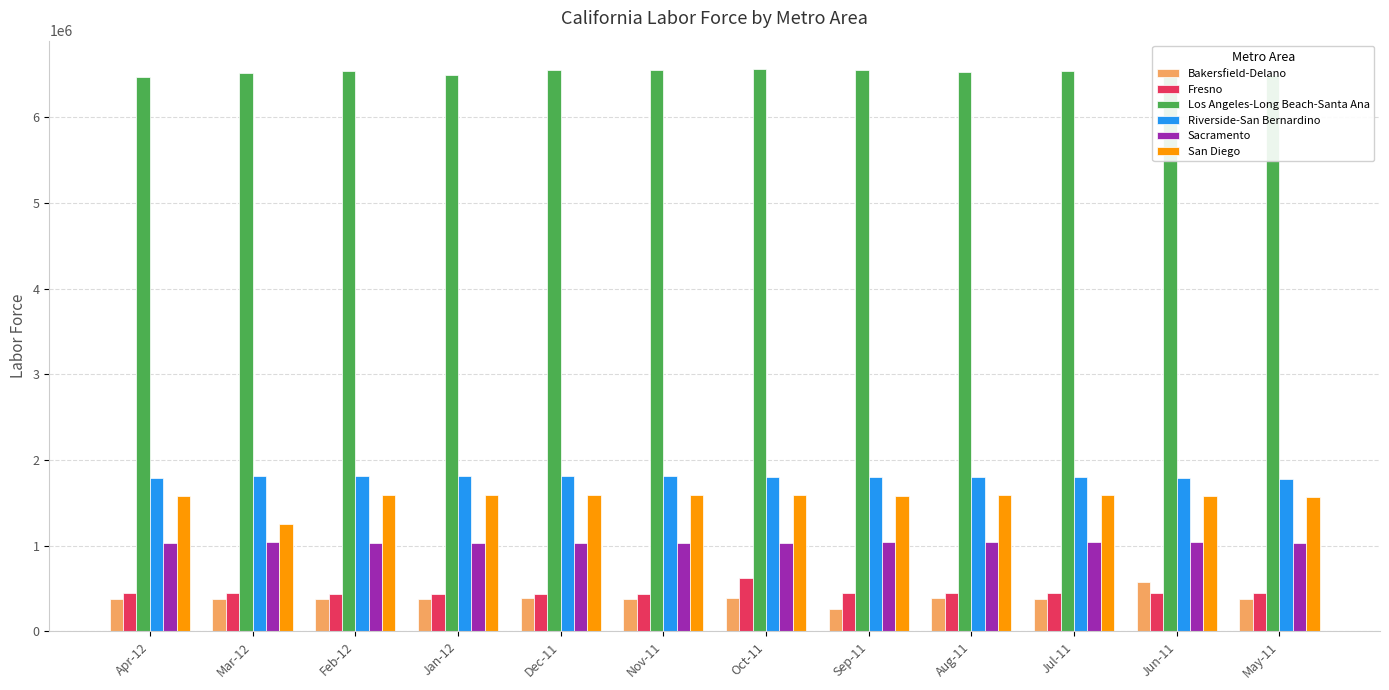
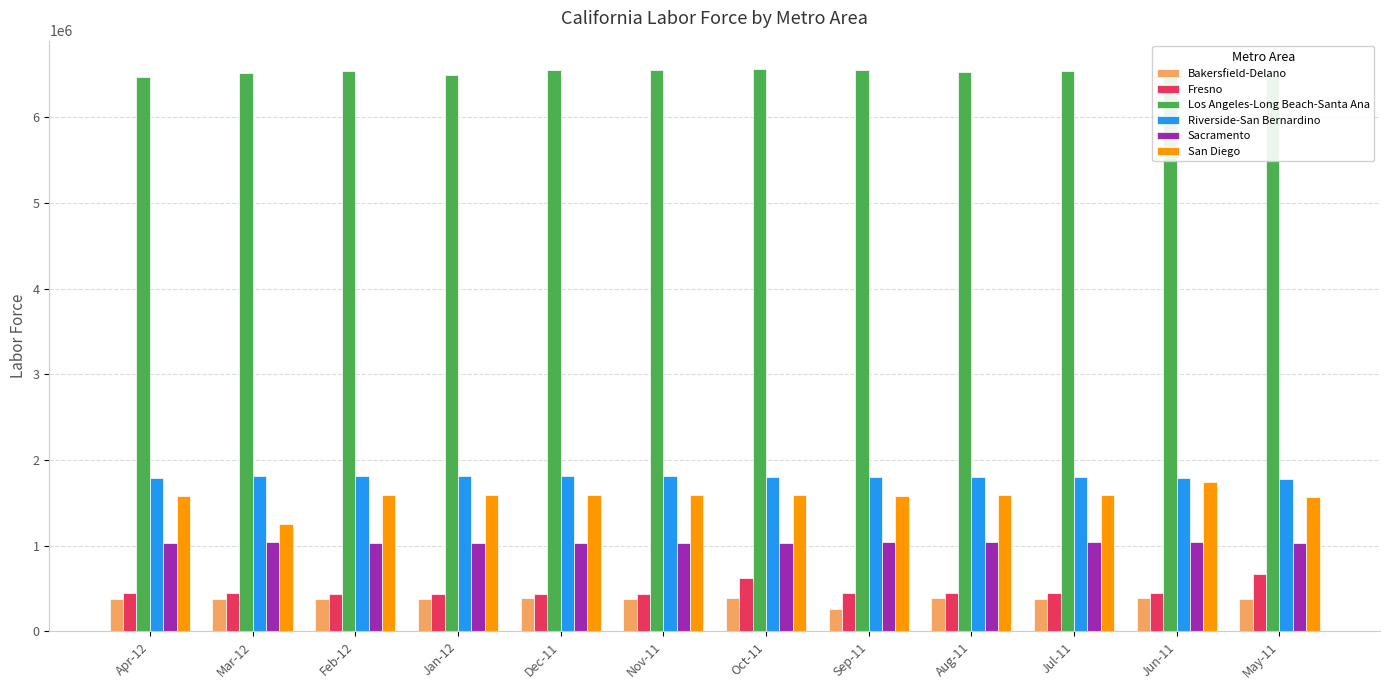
Bakersfield-Delano, Jun-11: 600000 -> 400000
San Diego, Jun-11: 1600000 -> 1700000
Fresno, May-11: 400000 -> 700000
